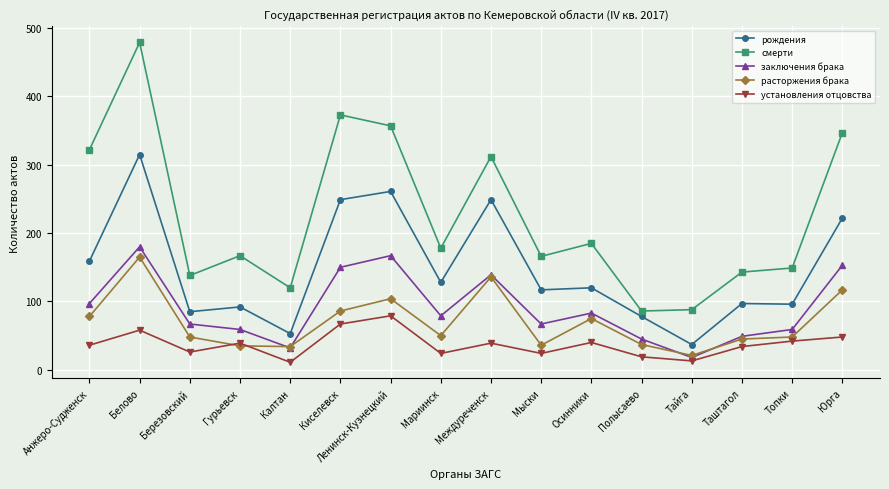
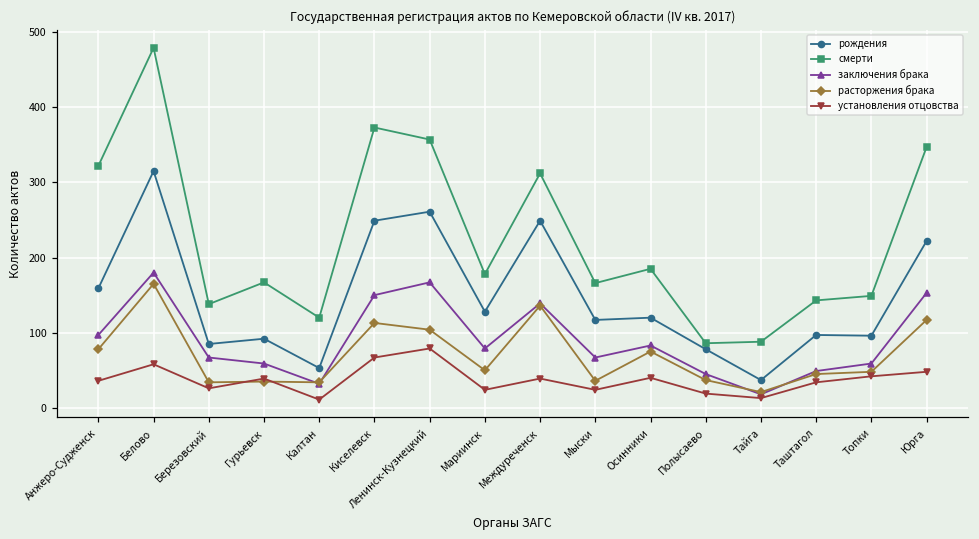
расторжения брака, Березовский: 50 -> 30
расторжения брака, Киселевск: 90 -> 110
